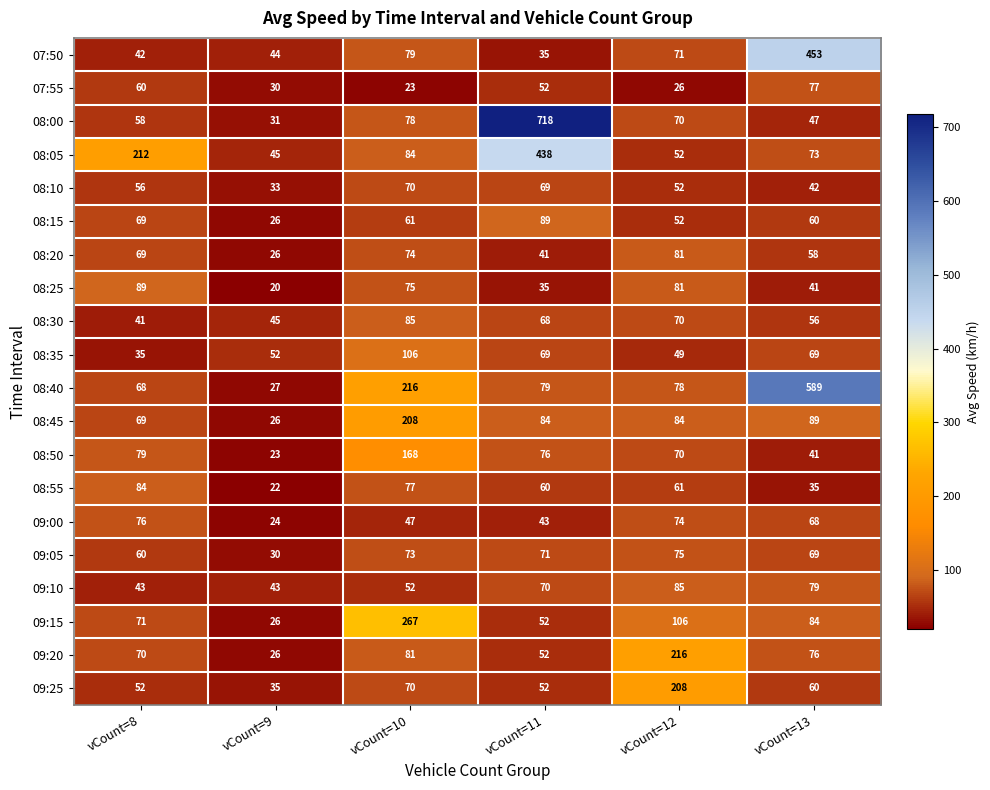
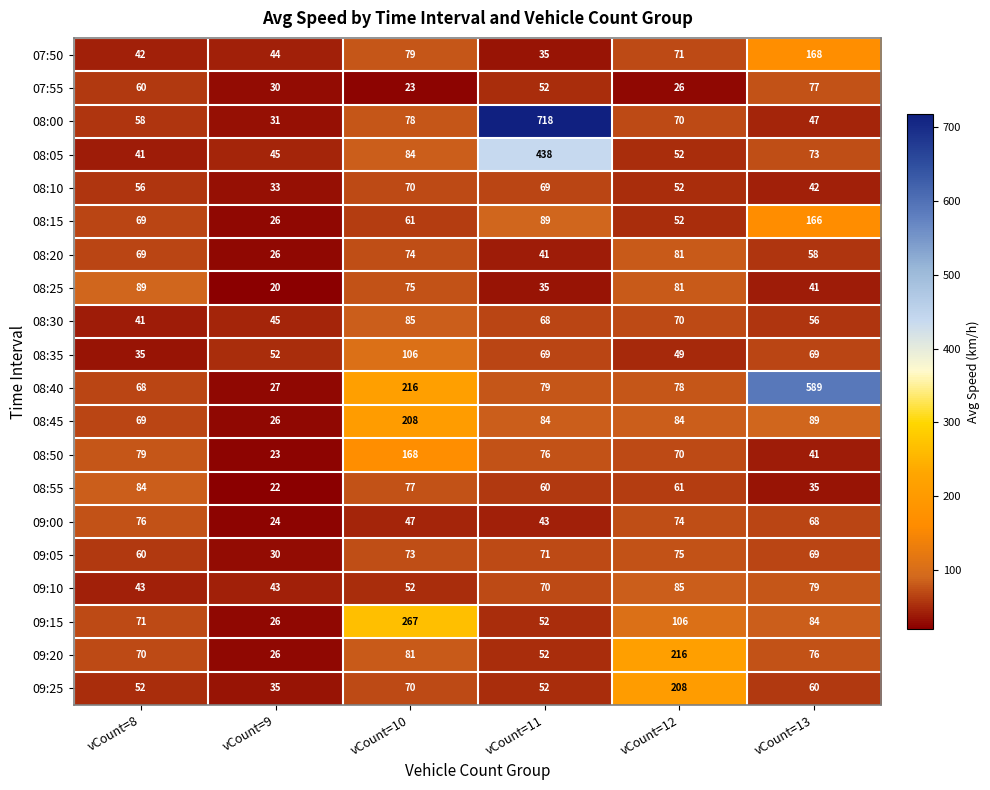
07:50, vCount=13: 453 -> 168
08:05, vCount=8: 212 -> 41
08:15, vCount=13: 60 -> 166
